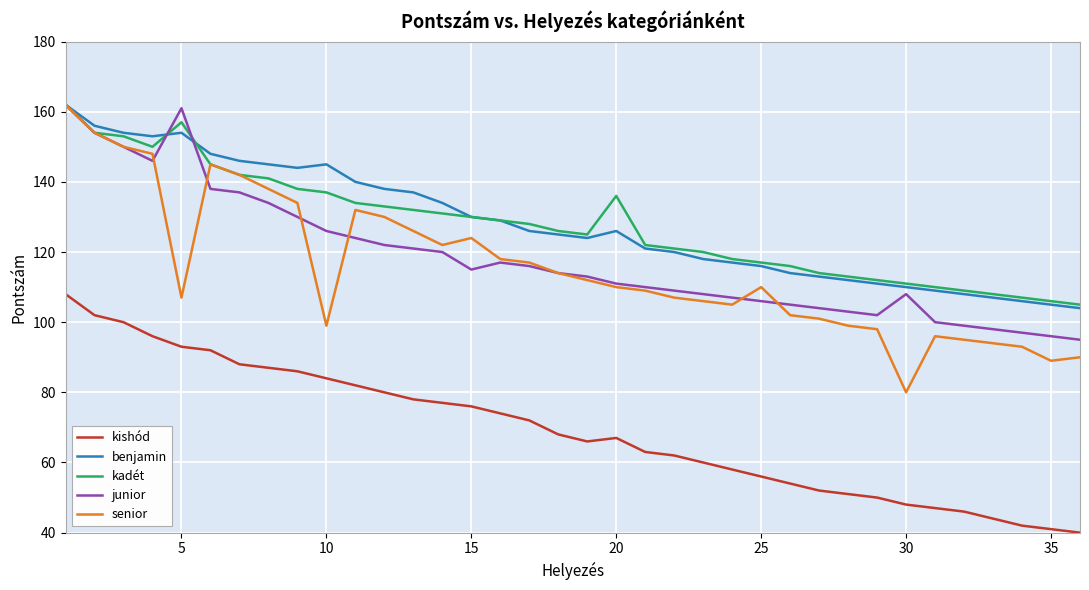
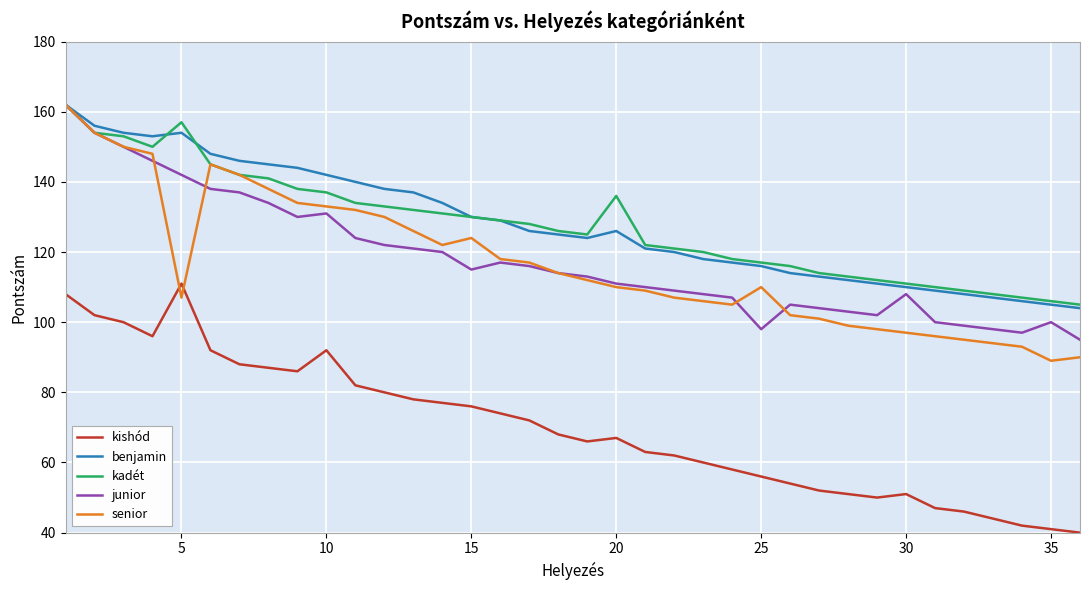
kishód, 5: 93 -> 111
junior, 5: 161 -> 142
kishód, 10: 84 -> 92
benjamin, 10: 145 -> 142
junior, 10: 126 -> 131
senior, 10: 99 -> 133
junior, 25: 106 -> 98
kishód, 30: 48 -> 51
senior, 30: 80 -> 97
junior, 35: 96 -> 100
